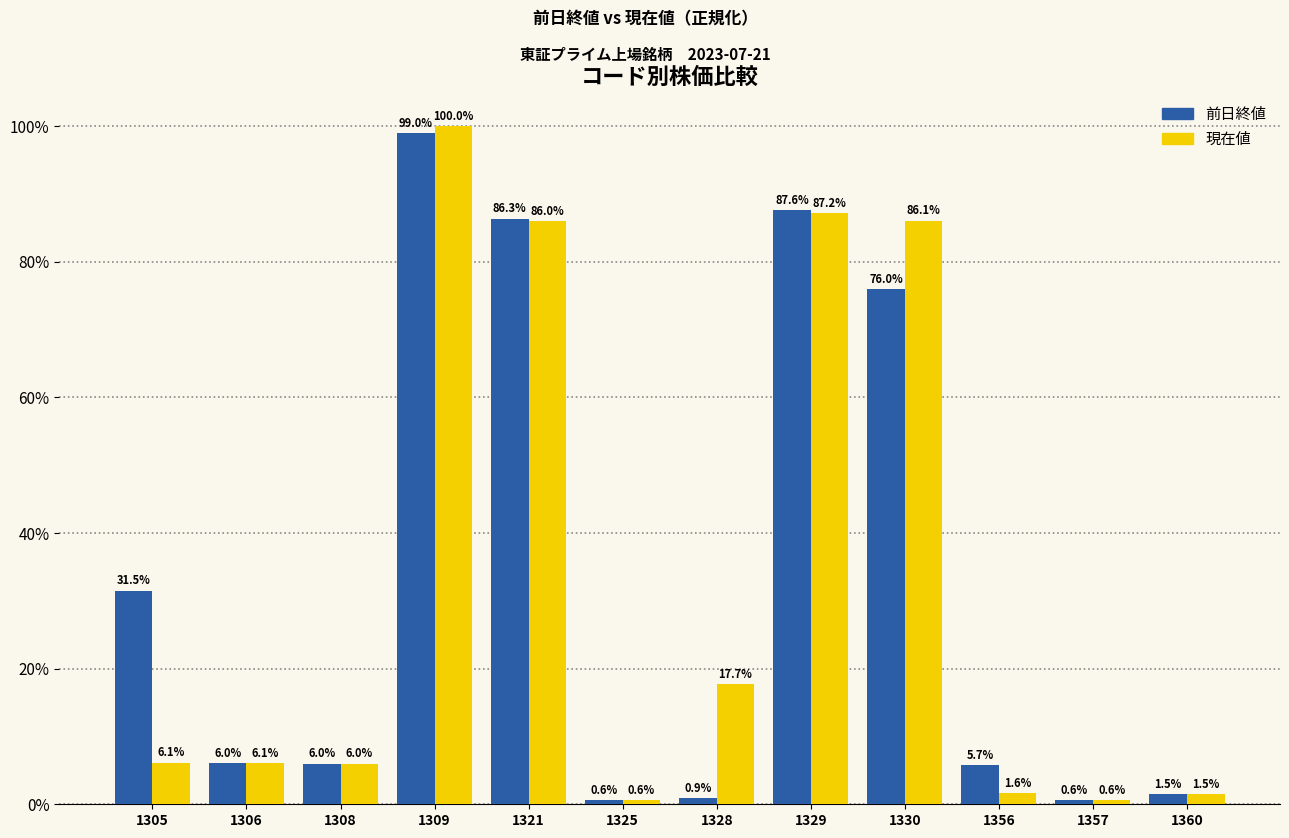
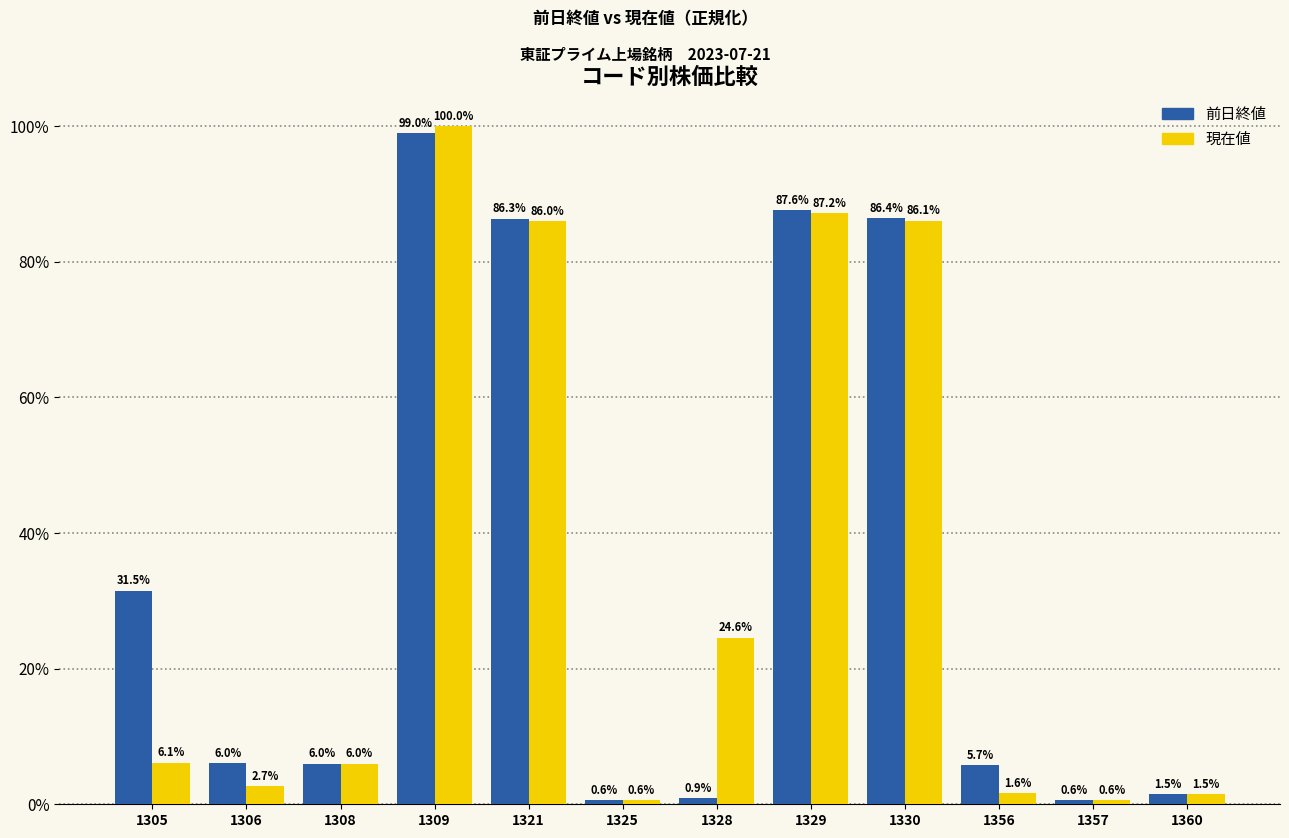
現在値, 1306: 6.1% -> 2.7%
現在値, 1328: 17.7% -> 24.6%
前日終値, 1330: 76.0% -> 86.4%
